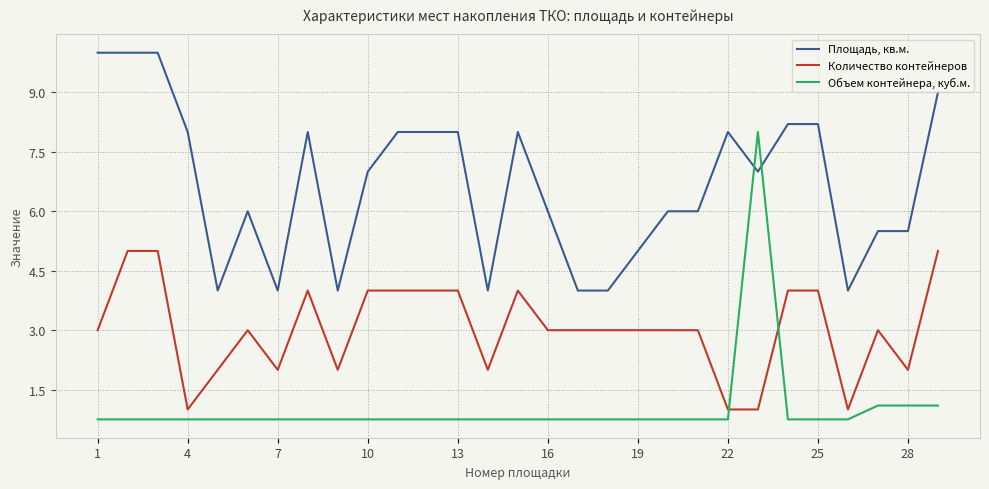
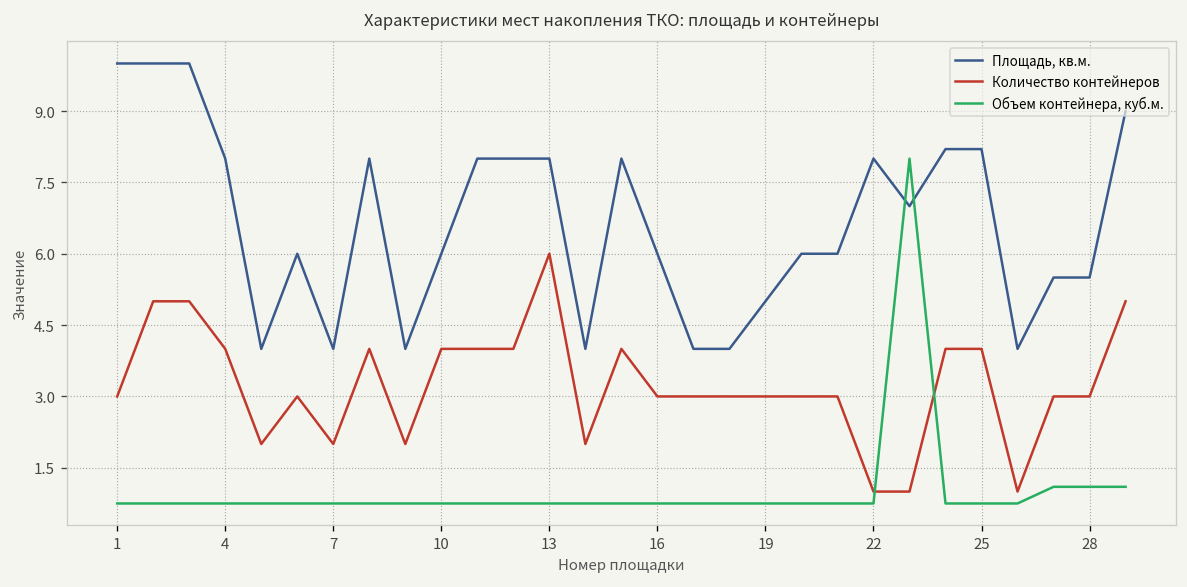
Количество контейнеров, 4: 1 -> 4
Площадь, кв.м., 10: 7 -> 6
Количество контейнеров, 13: 4 -> 6
Количество контейнеров, 28: 2 -> 3
